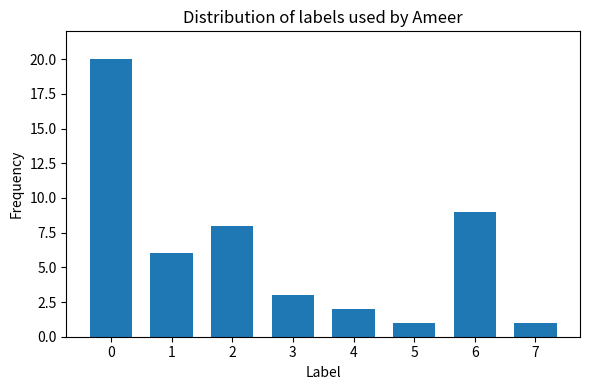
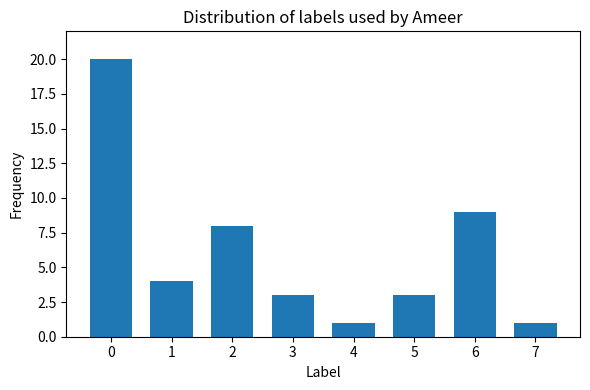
1: 6 -> 4
4: 2 -> 1
5: 1 -> 3
